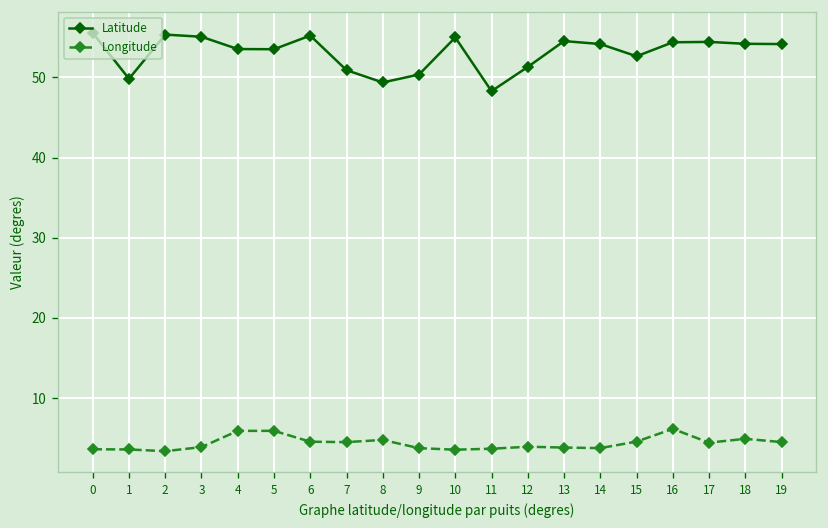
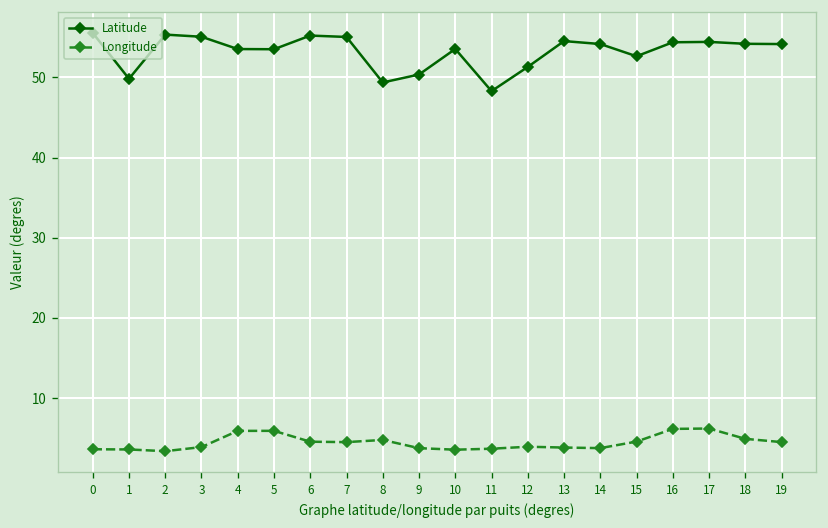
Latitude, 7: 51 -> 55
Latitude, 10: 55 -> 54
Longitude, 17: 4 -> 6
